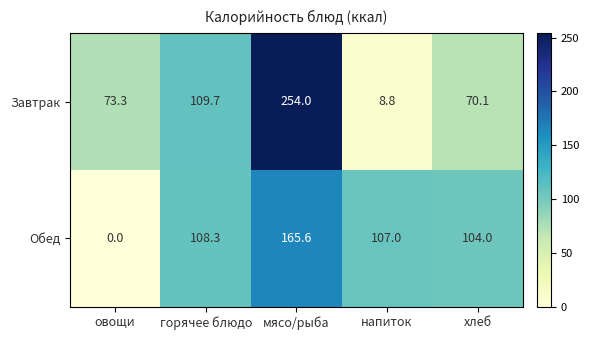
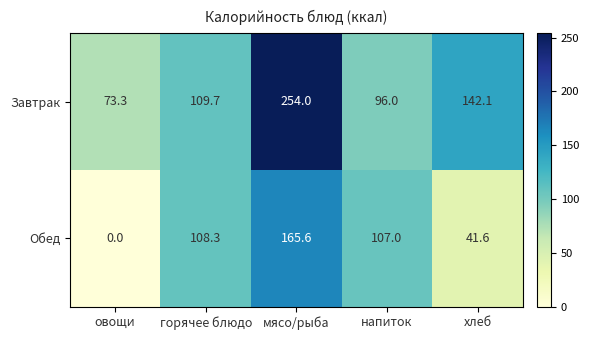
Завтрак, напиток: 8.8 -> 96.0
Завтрак, хлеб: 70.1 -> 142.1
Обед, хлеб: 104.0 -> 41.6
